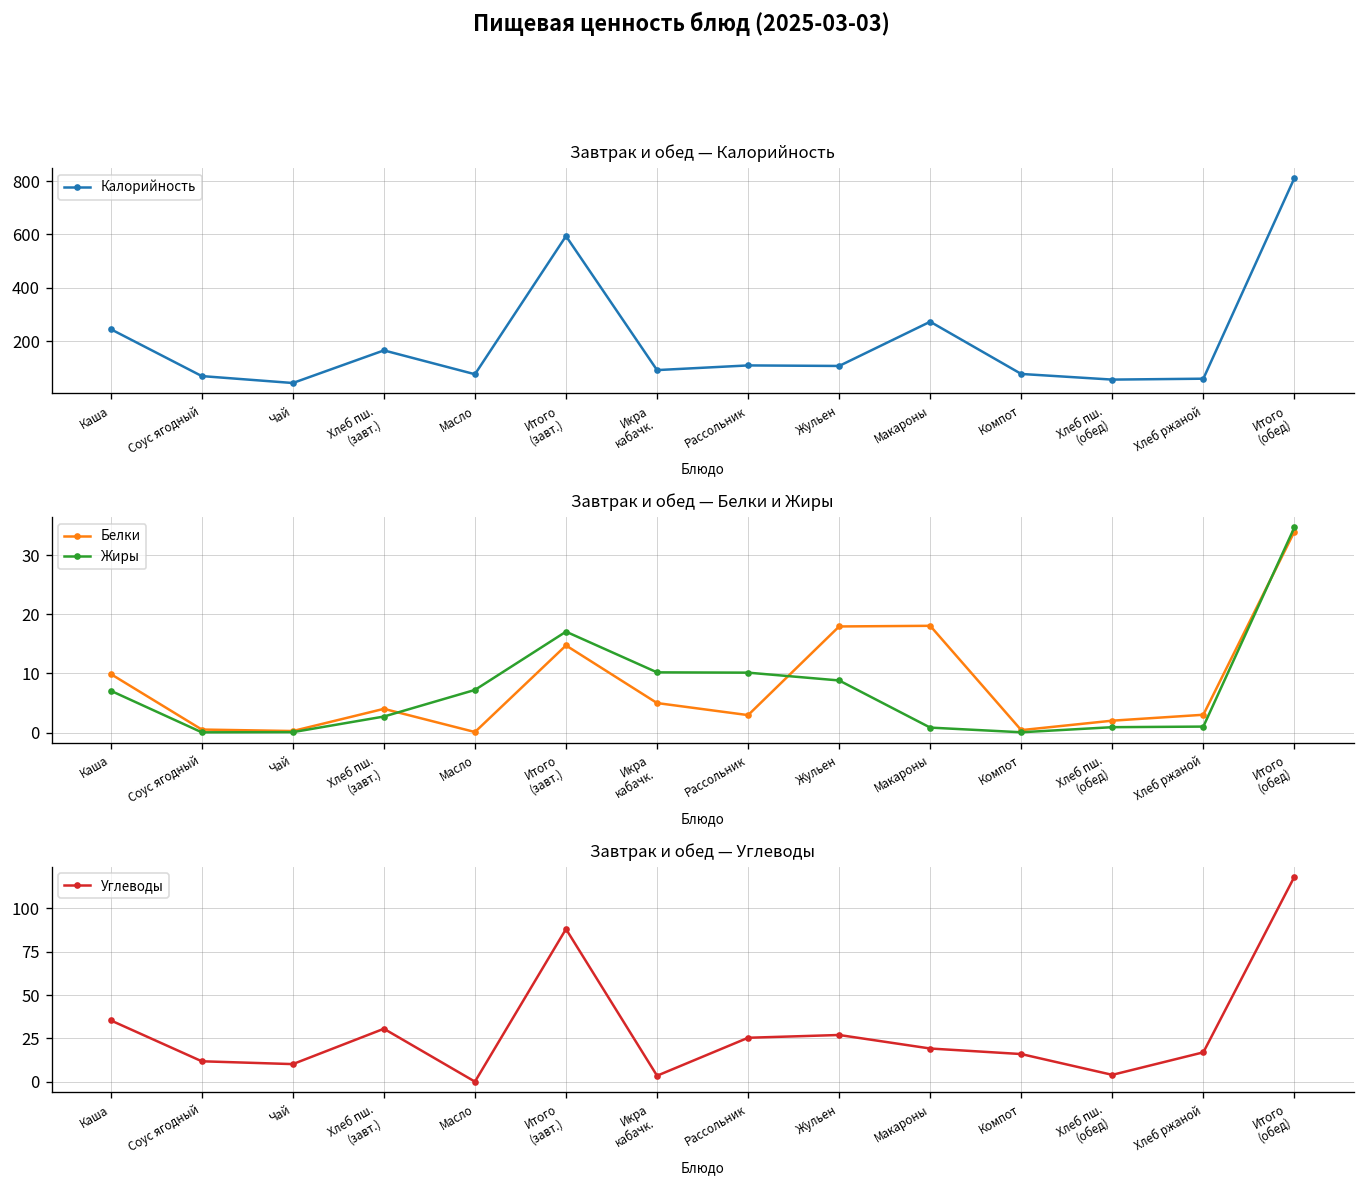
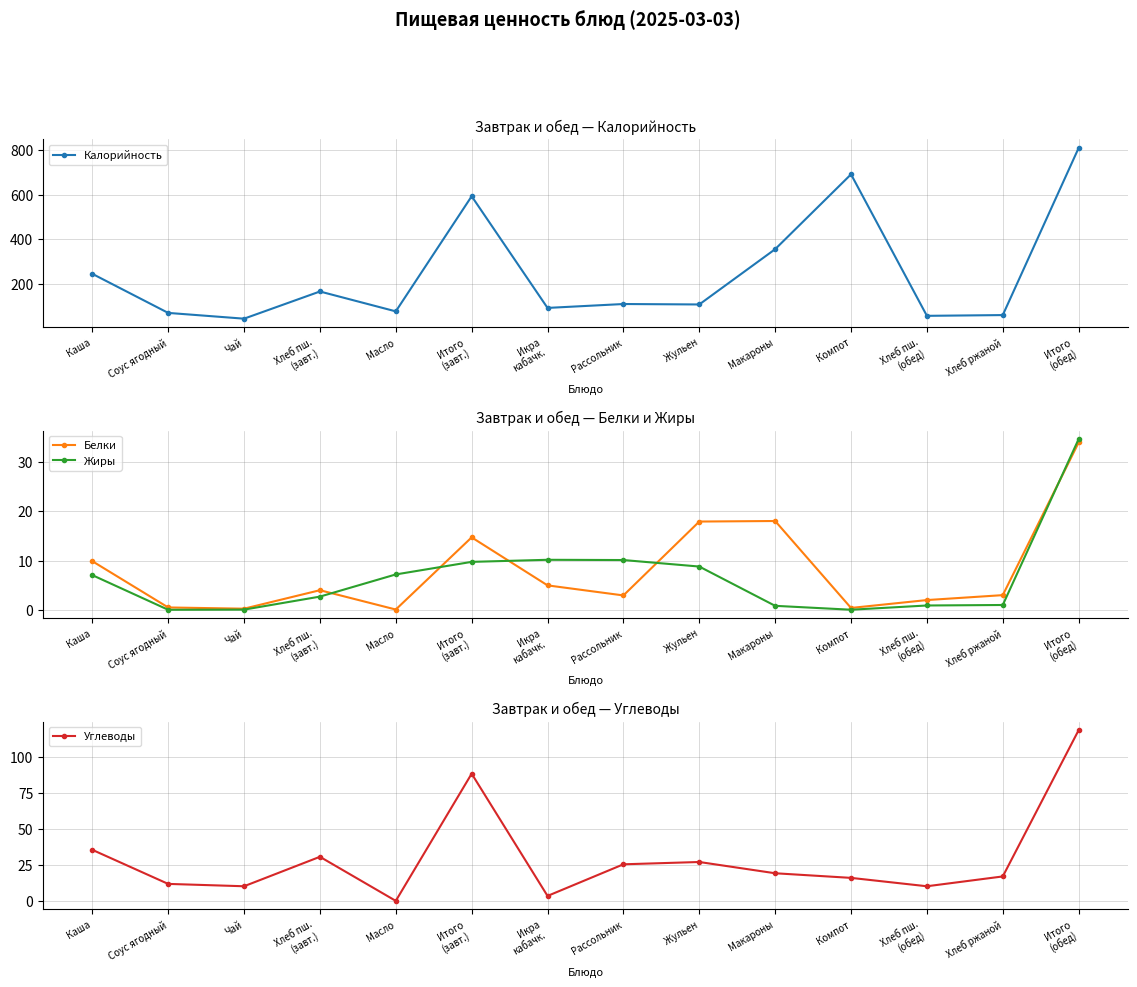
Завтрак и обед — Калорийность, Макароны: 270 -> 360
Завтрак и обед — Калорийность, Компот: 80 -> 690
Завтрак и обед — Белки и Жиры, Жиры, Итого (завт.): 17 -> 10
Завтрак и обед — Углеводы, Хлеб пш. (обед): 4 -> 10
